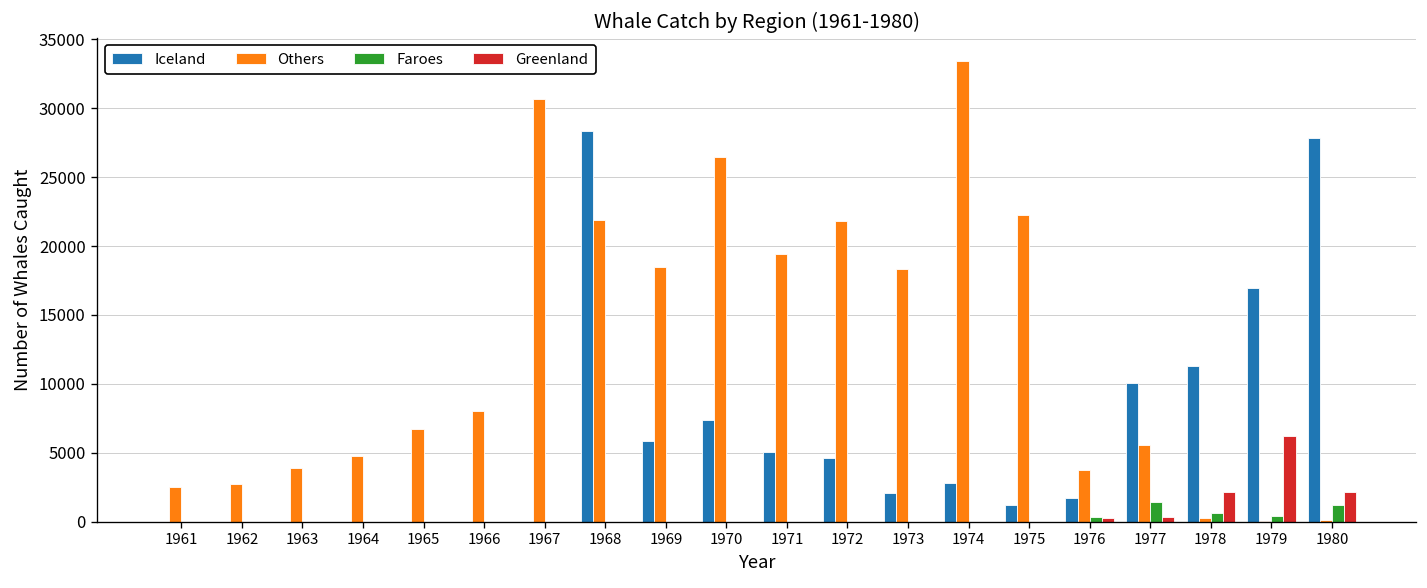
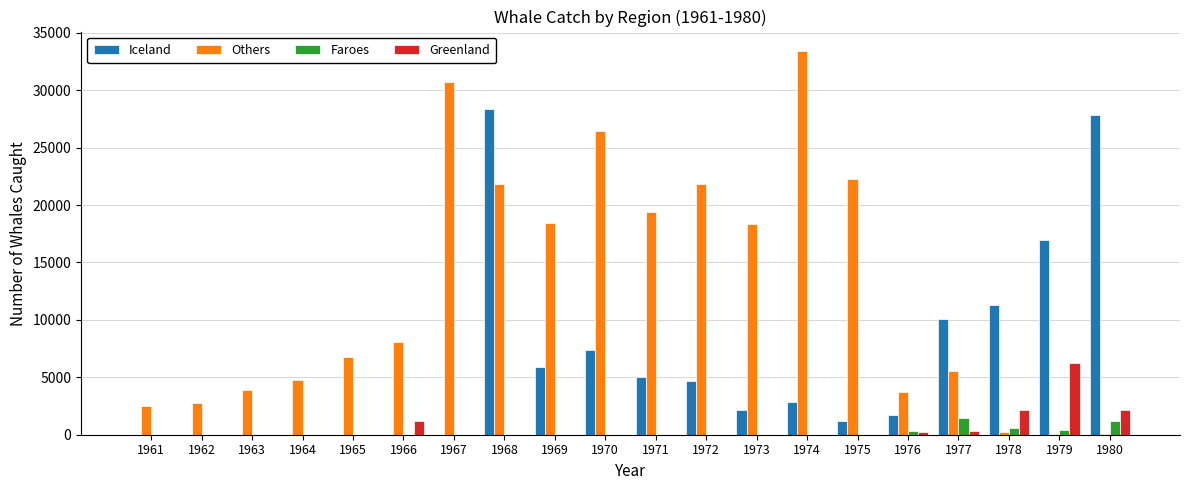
Greenland, 1966: 0 -> 1200
